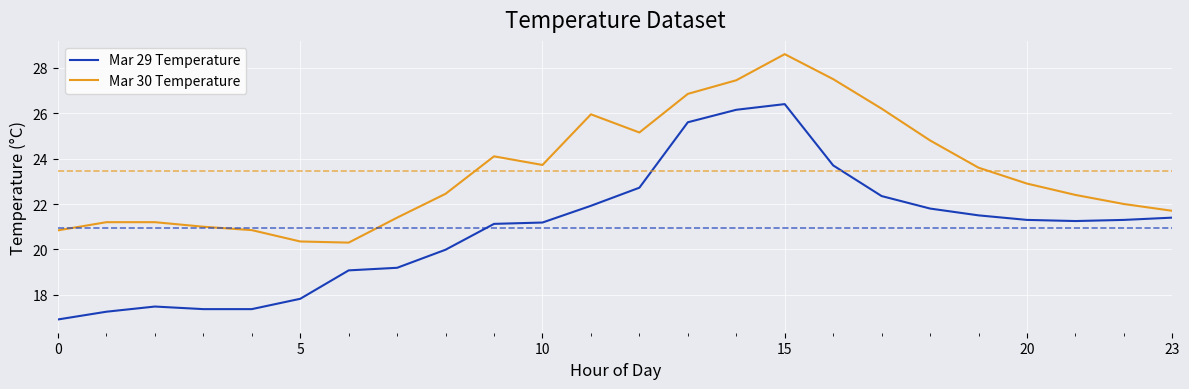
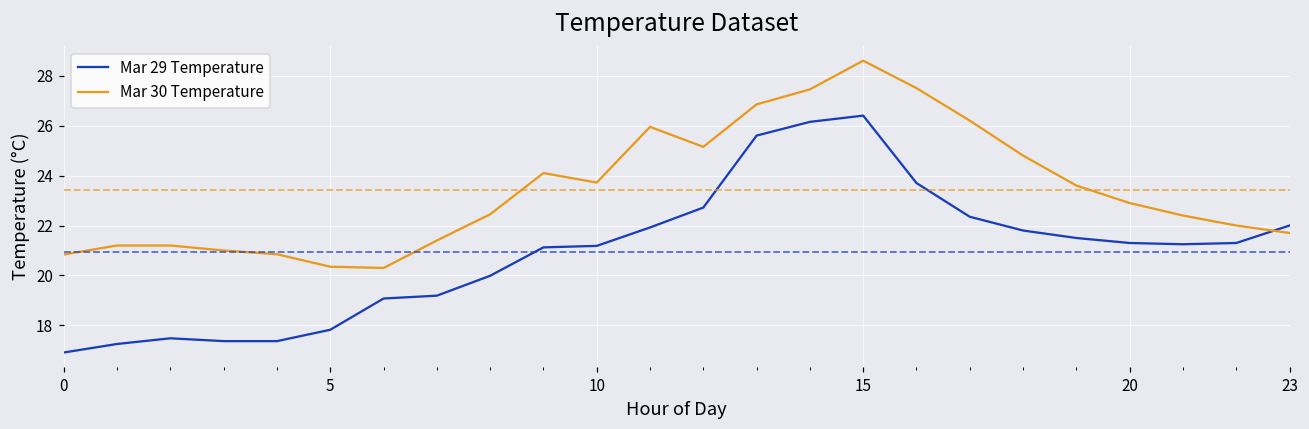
Mar 29 Temperature, 23: 21.4 -> 22.0
